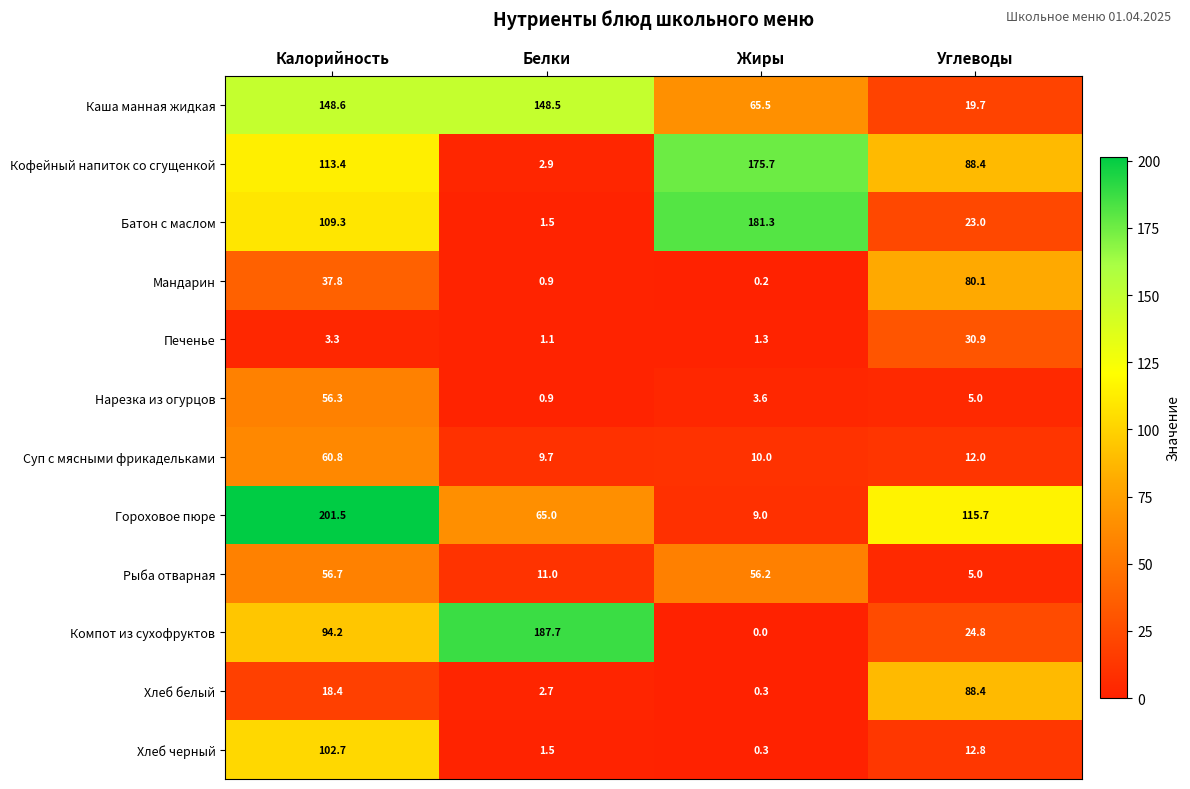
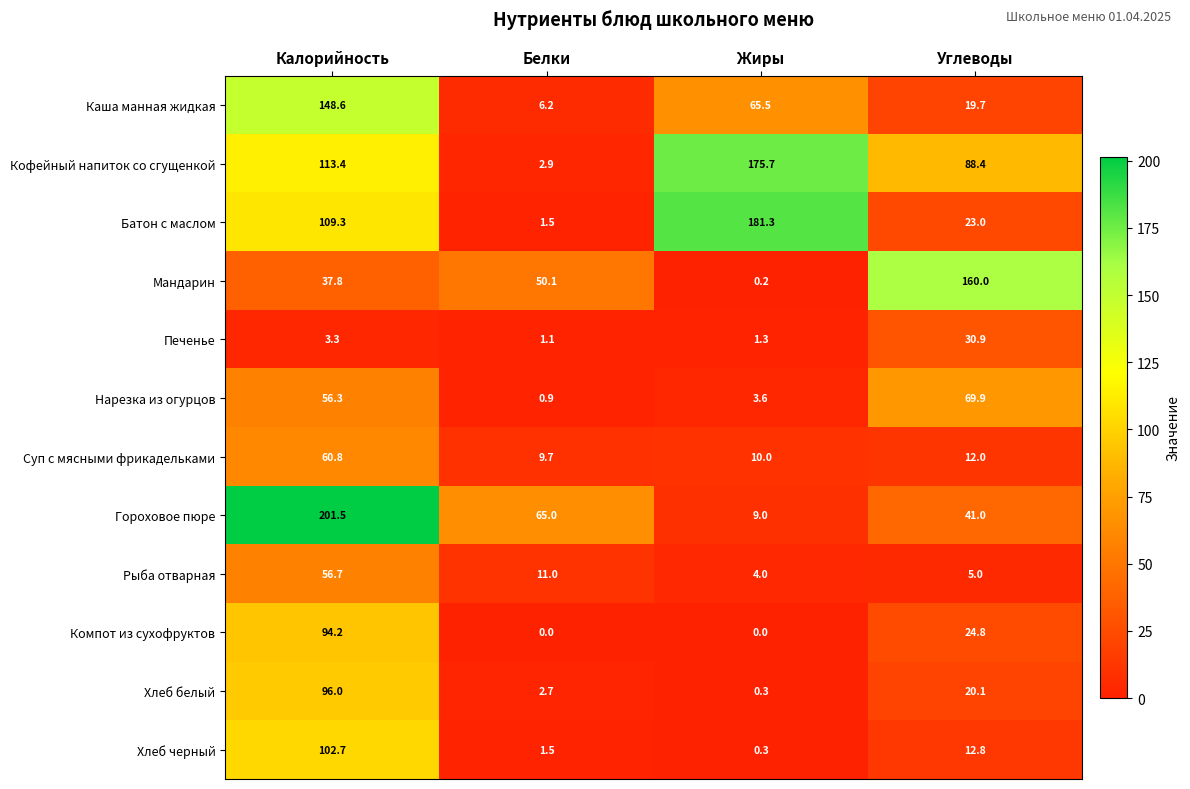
Каша манная жидкая, Белки: 148.5 -> 6.2
Мандарин, Белки: 0.9 -> 50.1
Мандарин, Углеводы: 80.1 -> 160.0
Нарезка из огурцов, Углеводы: 5.0 -> 69.9
Гороховое пюре, Углеводы: 115.7 -> 41.0
Рыба отварная, Жиры: 56.2 -> 4.0
Компот из сухофруктов, Белки: 187.7 -> 0.0
Хлеб белый, Калорийность: 18.4 -> 96.0
Хлеб белый, Углеводы: 88.4 -> 20.1
